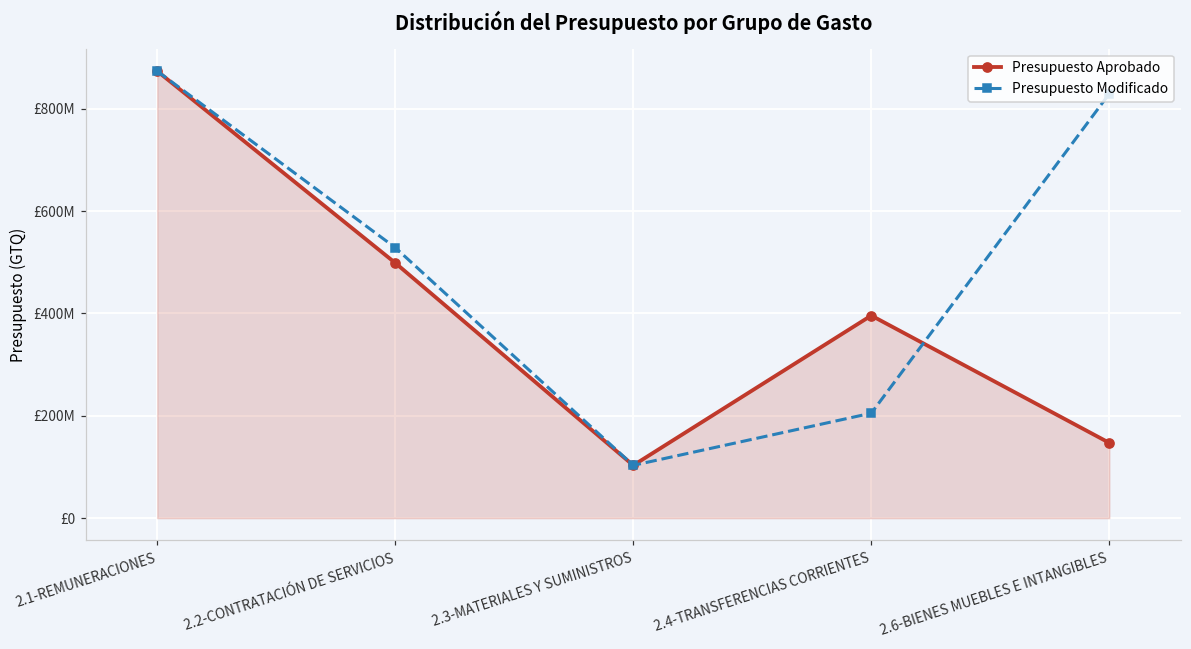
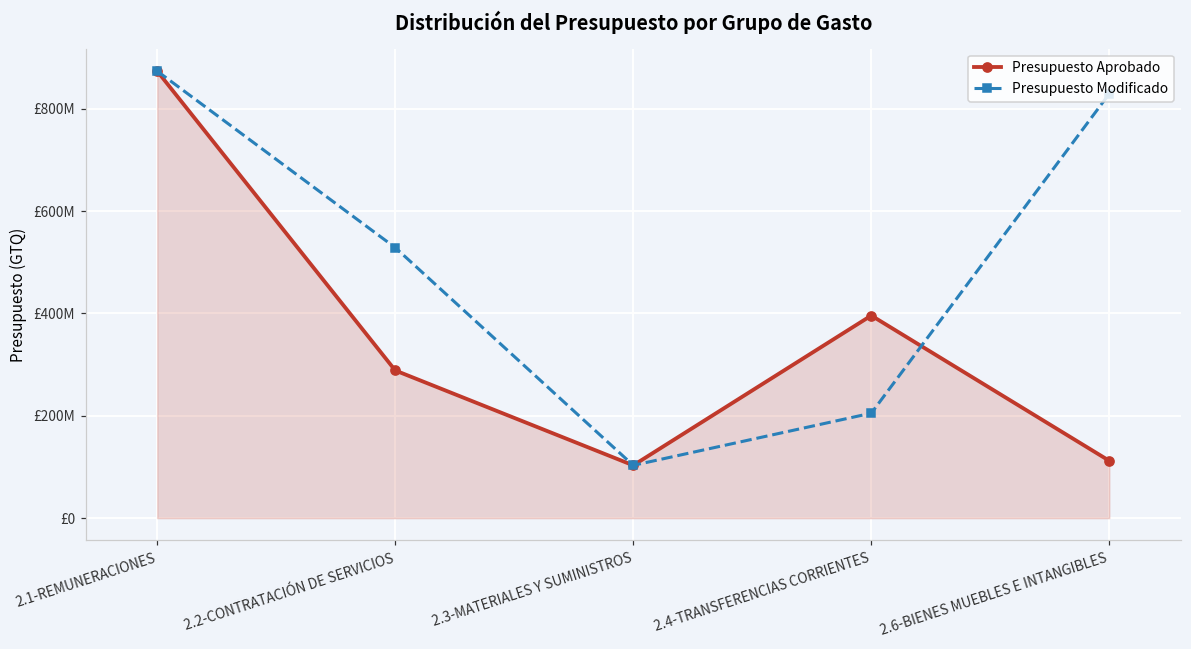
Presupuesto Aprobado, 2.2-CONTRATACIÓN DE SERVICIOS: £500000000 -> £290000000
Presupuesto Aprobado, 2.6-BIENES MUEBLES E INTANGIBLES: £150000000 -> £110000000
